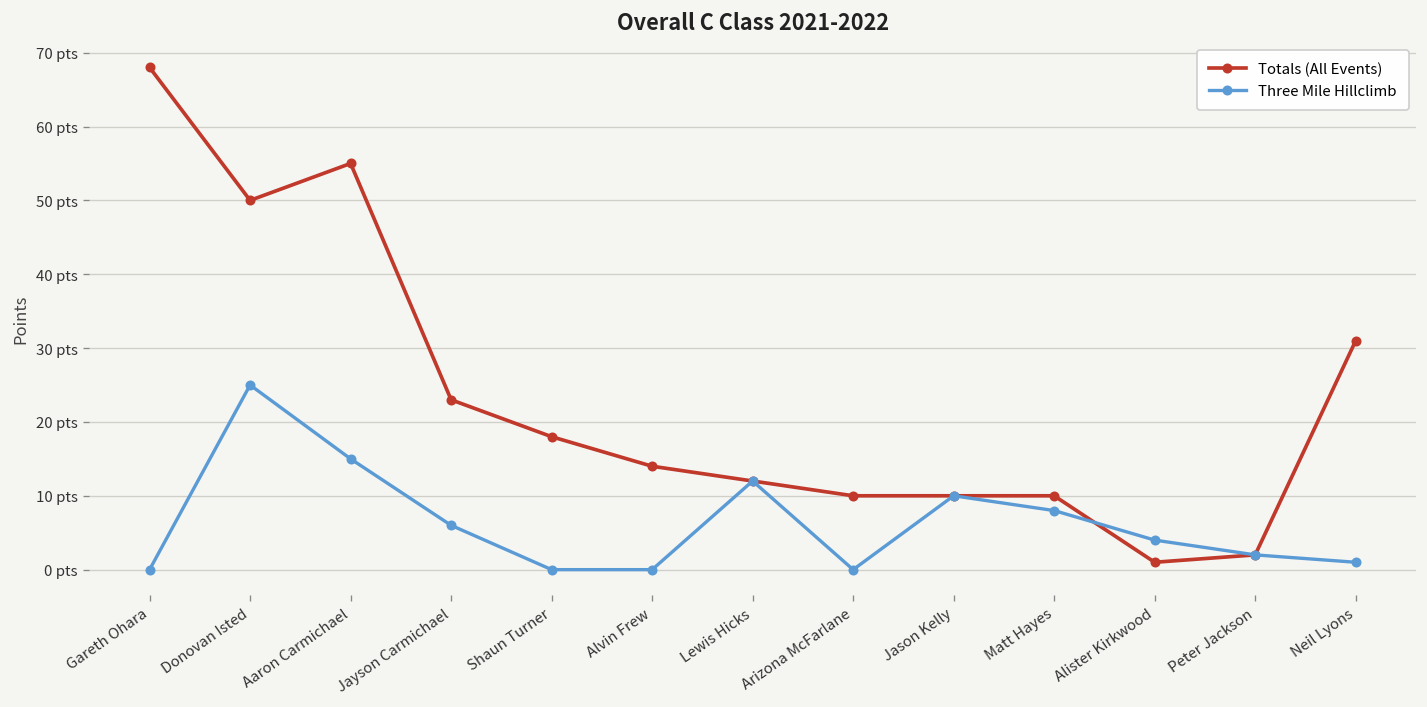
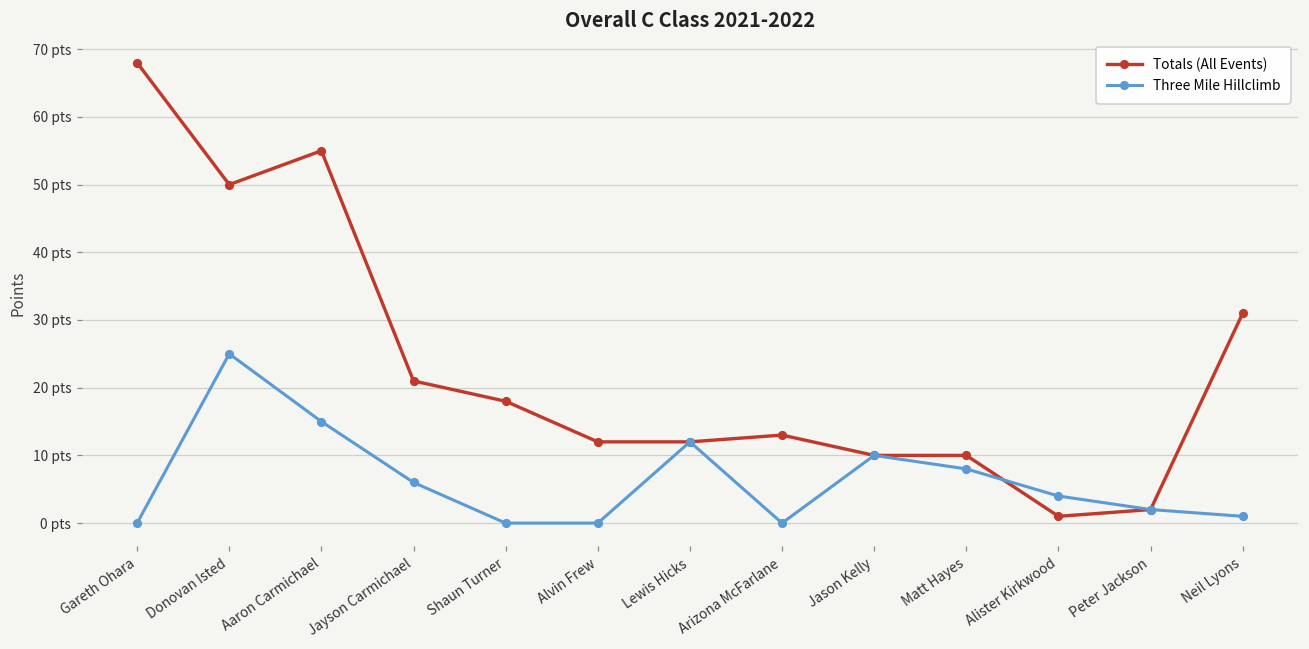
Totals (All Events), Jayson Carmichael: 23 pts -> 21 pts
Totals (All Events), Alvin Frew: 14 pts -> 12 pts
Totals (All Events), Arizona McFarlane: 10 pts -> 13 pts
